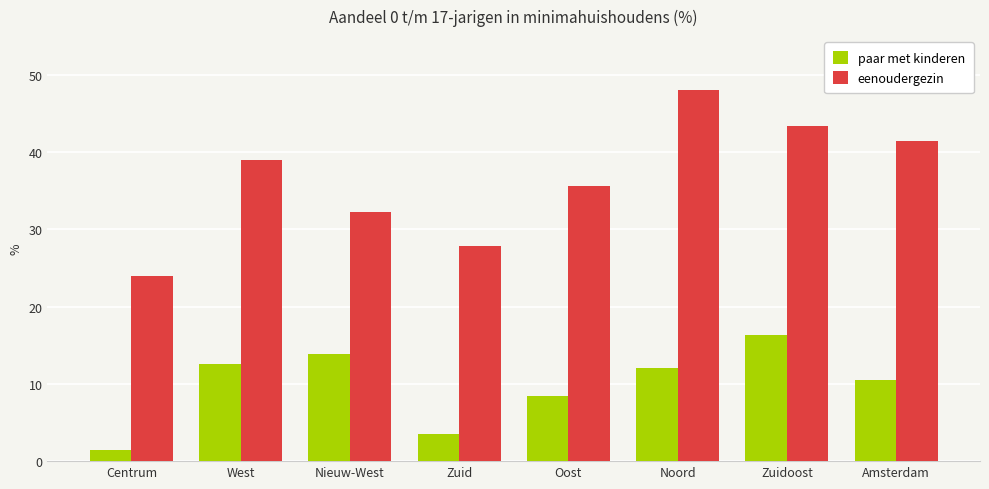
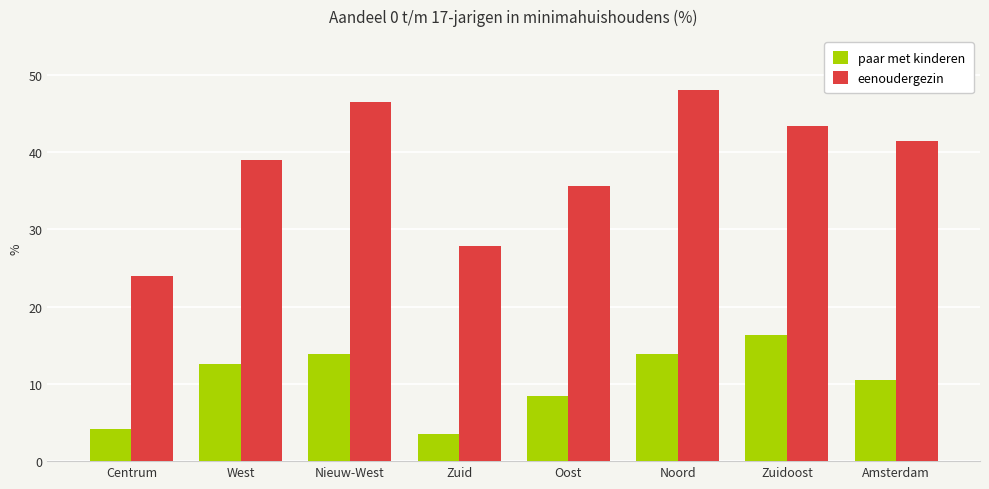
paar met kinderen, Centrum: 2 -> 4
eenoudergezin, Nieuw-West: 32 -> 47
paar met kinderen, Noord: 12 -> 14
